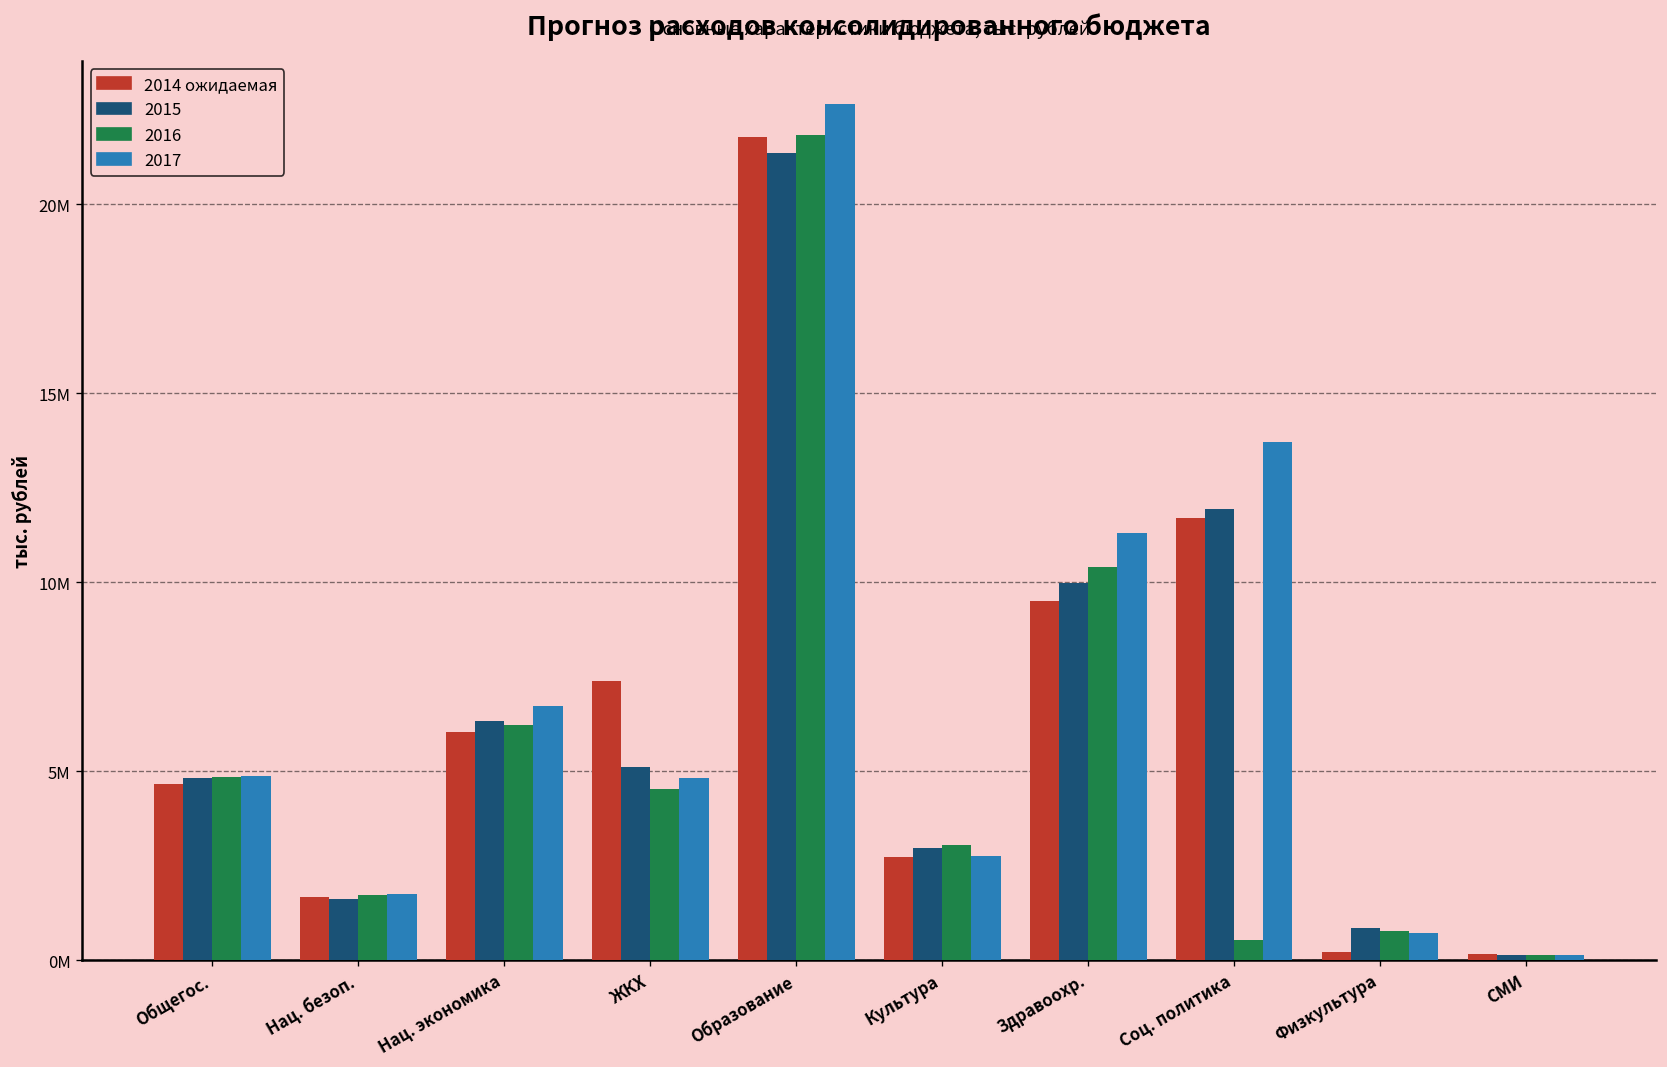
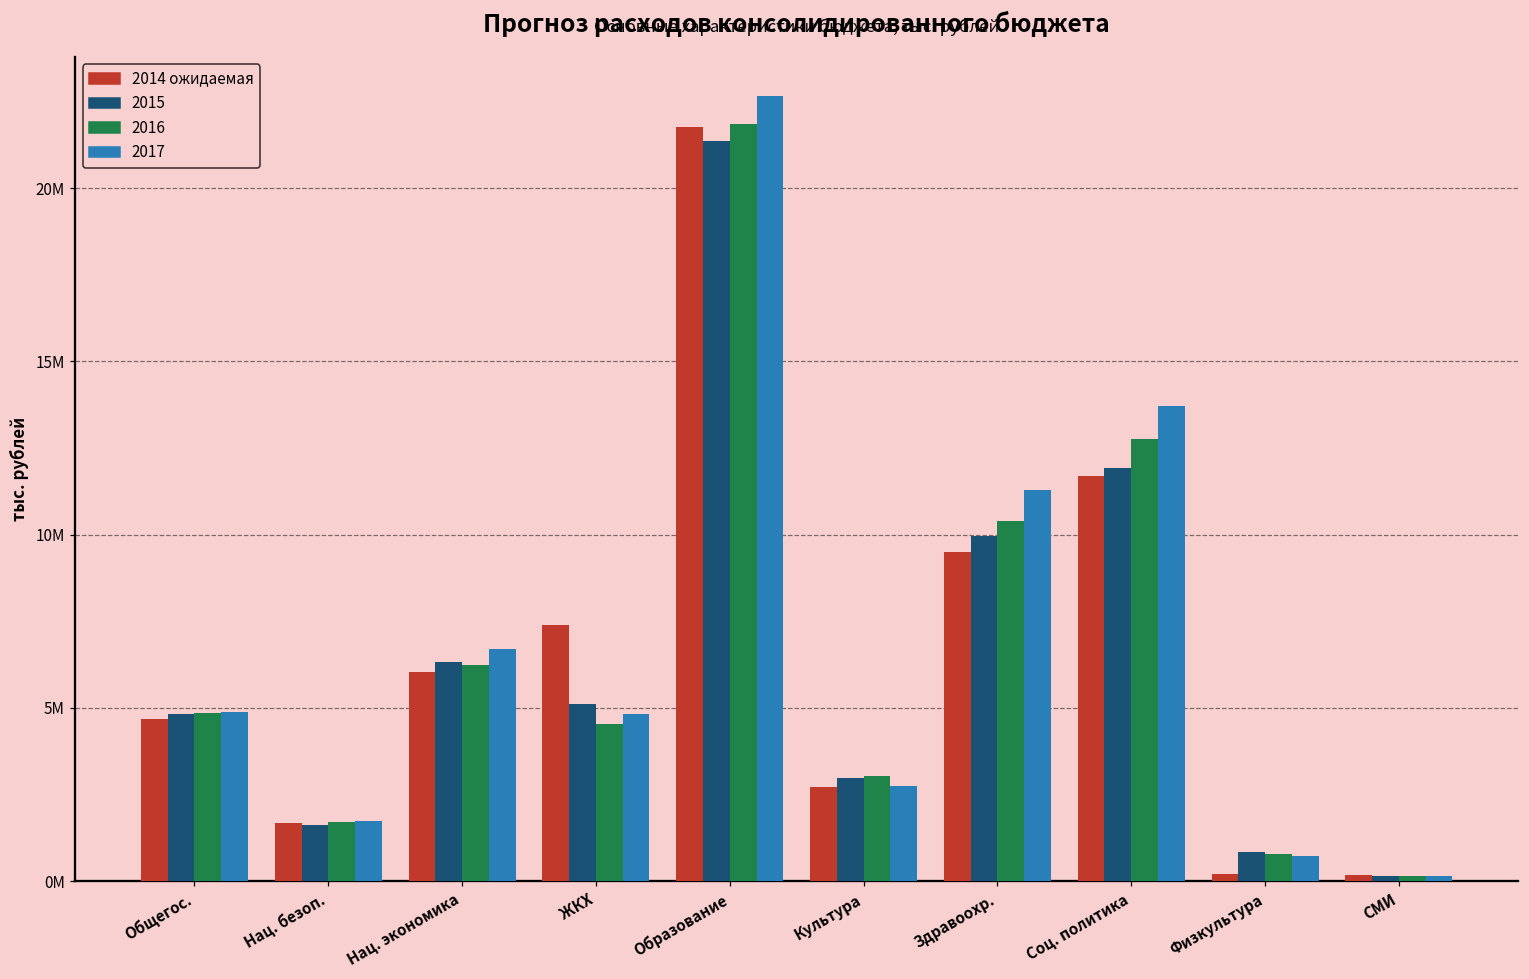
2016, Соц. политика: 0.5М -> 12.8М
